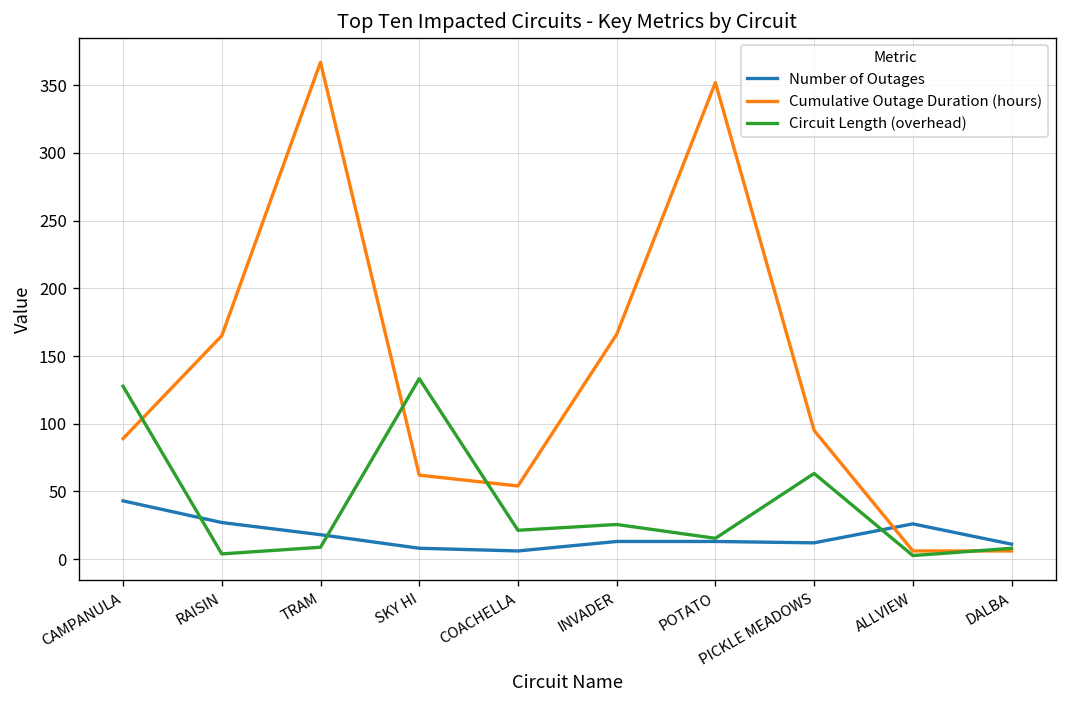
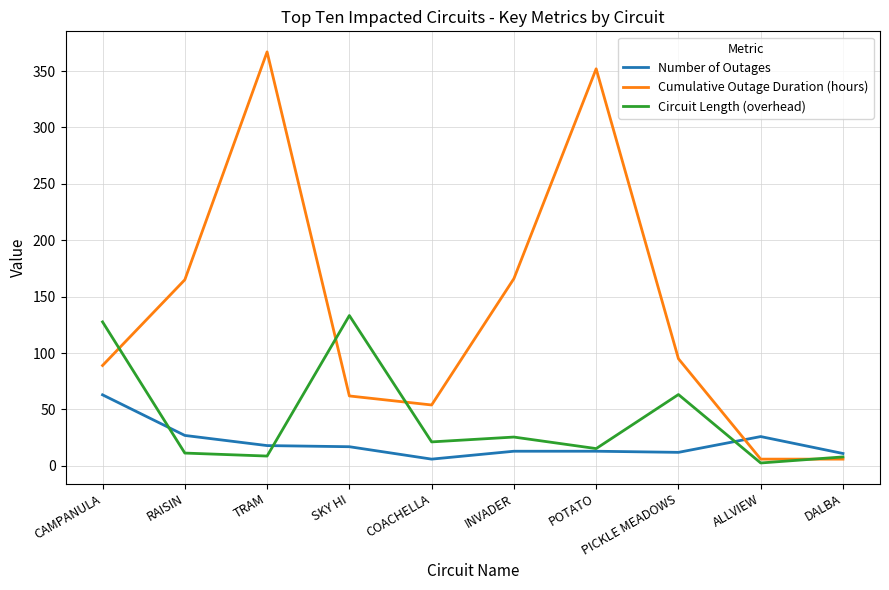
Number of Outages, CAMPANULA: 43 -> 63
Circuit Length (overhead), RAISIN: 4 -> 11
Number of Outages, SKY HI: 8 -> 17
